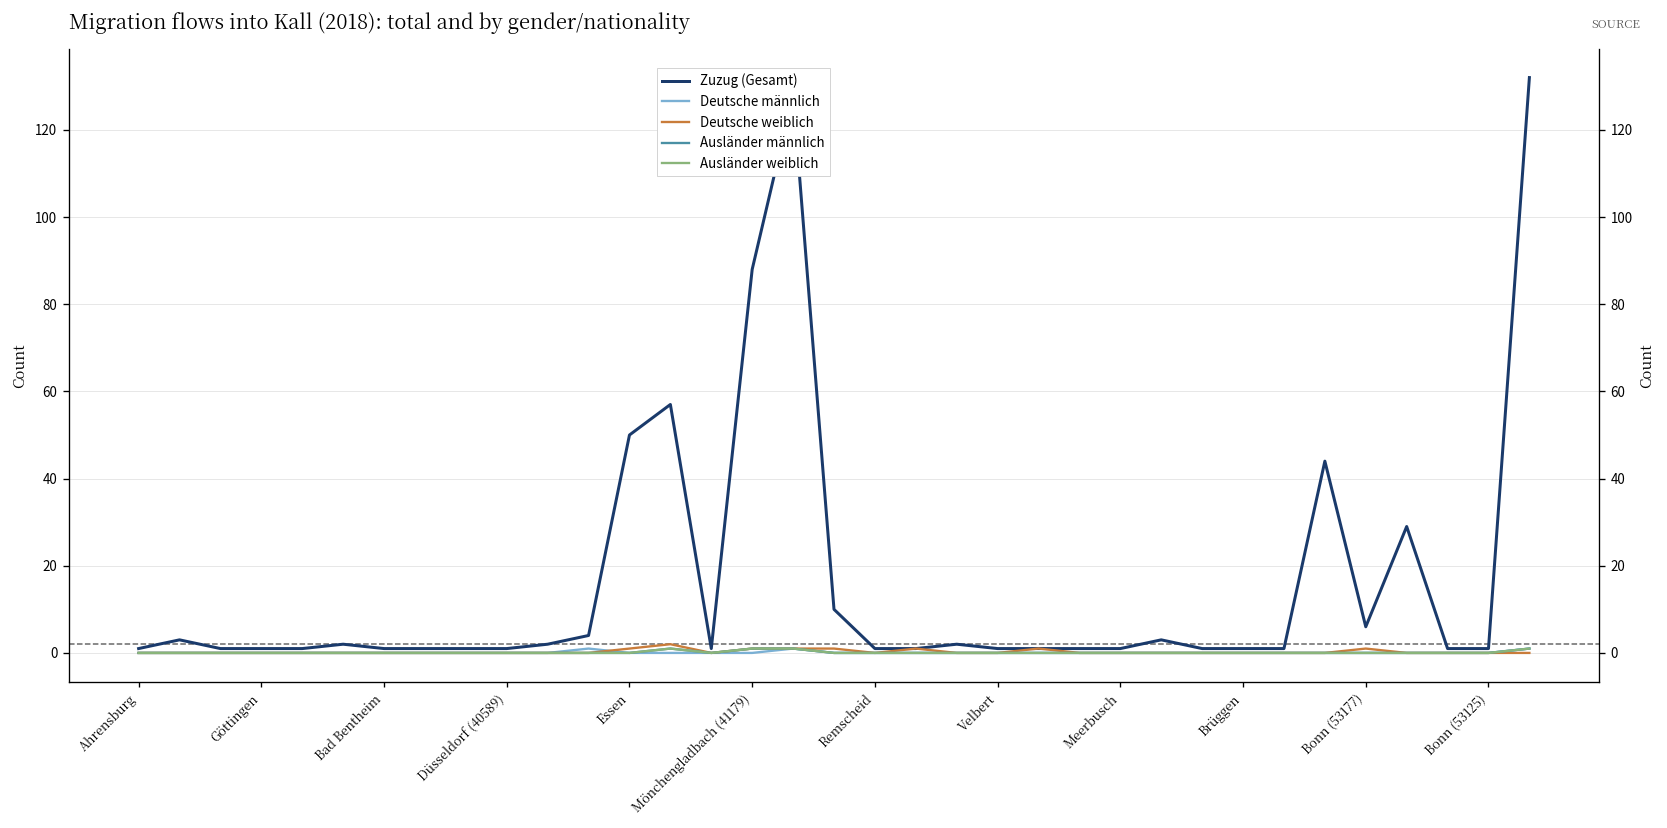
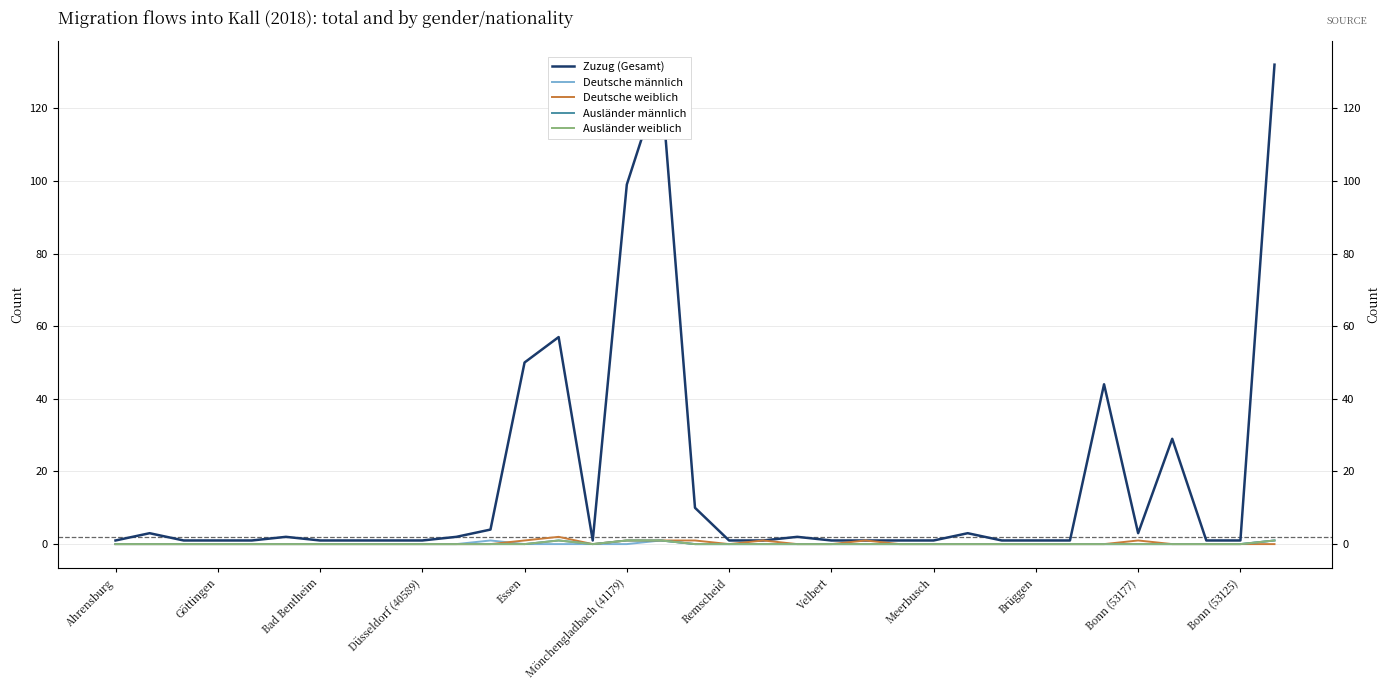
Zuzug (Gesamt), Mönchengladbach (41179): 88 -> 99
Zuzug (Gesamt), Bonn (53177): 6 -> 3
